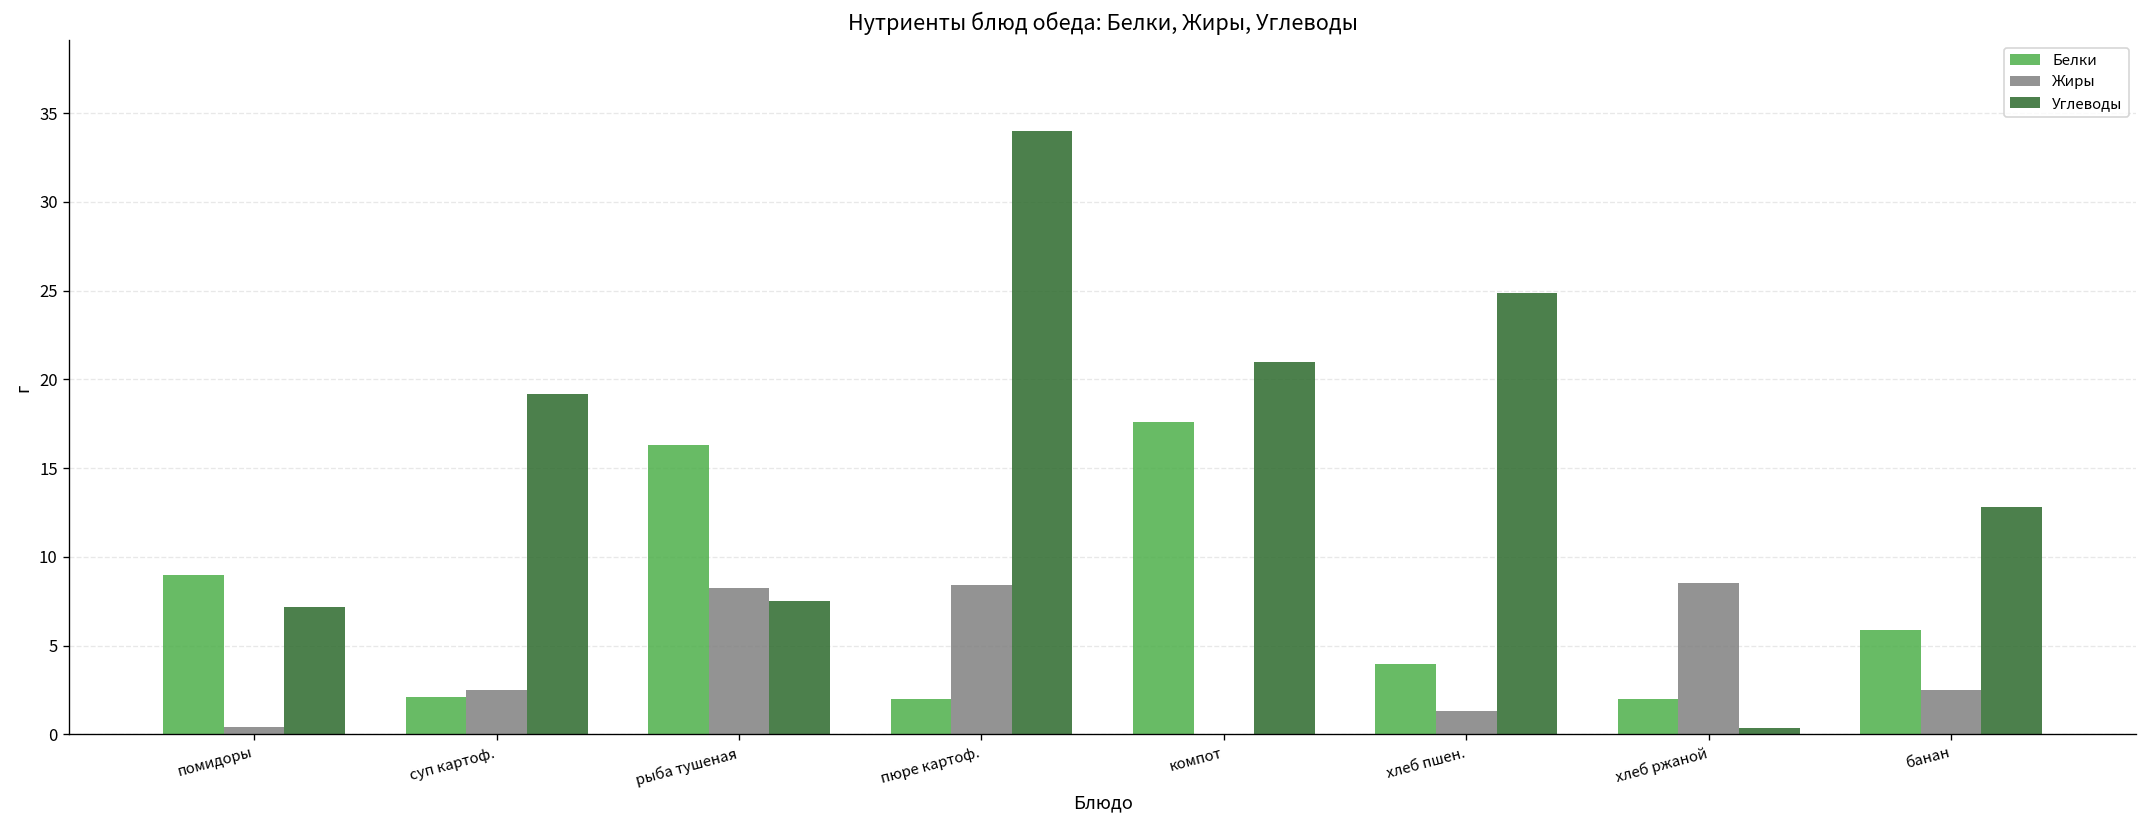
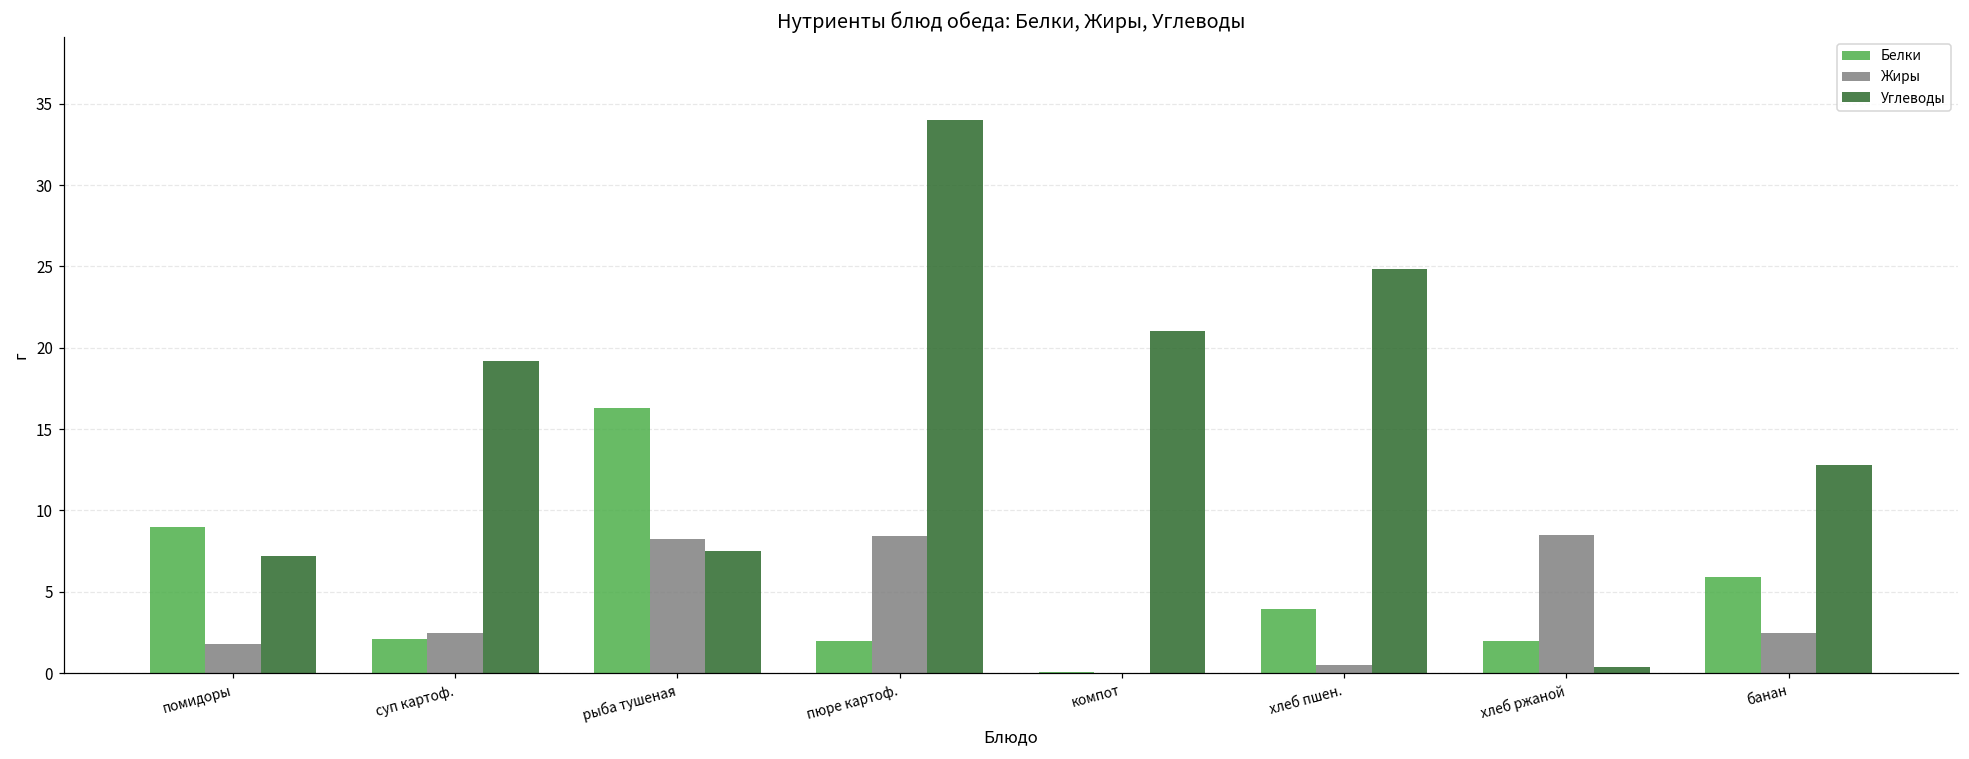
Жиры, помидоры: 0.4 -> 1.8
Белки, компот: 17.6 -> 0.1
Жиры, хлеб пшен.: 1.3 -> 0.5
